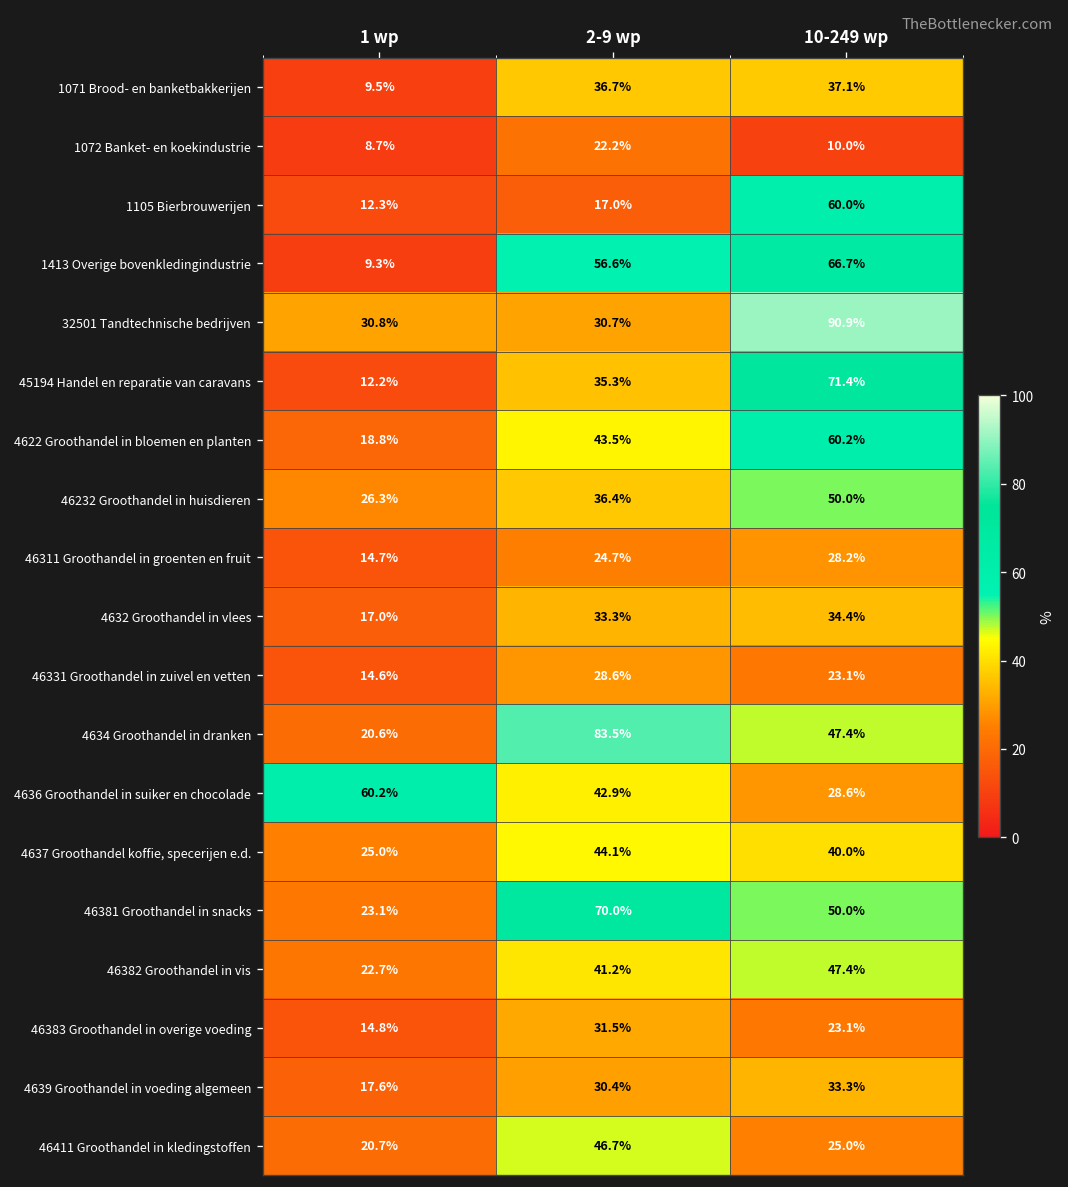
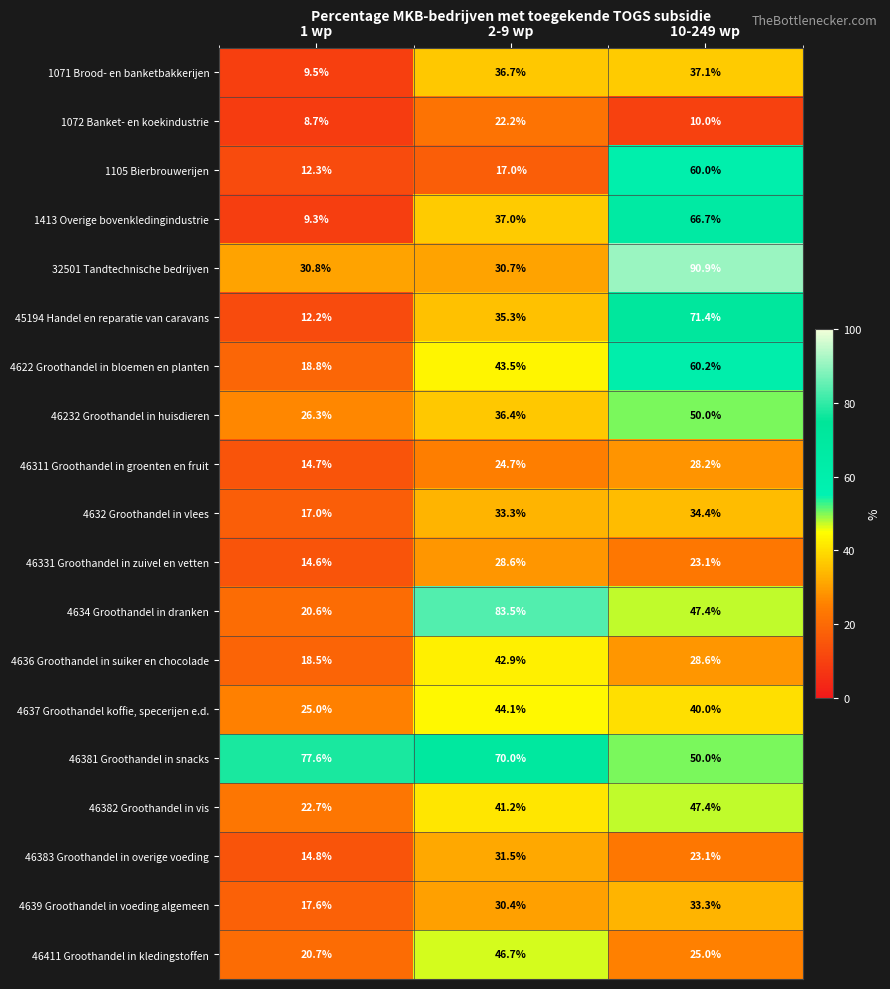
1413 Overige bovenkledingindustrie, 2-9 wp: 56.6% -> 37.0%
4636 Groothandel in suiker en chocolade, 1 wp: 60.2% -> 18.5%
46381 Groothandel in snacks, 1 wp: 23.1% -> 77.6%
